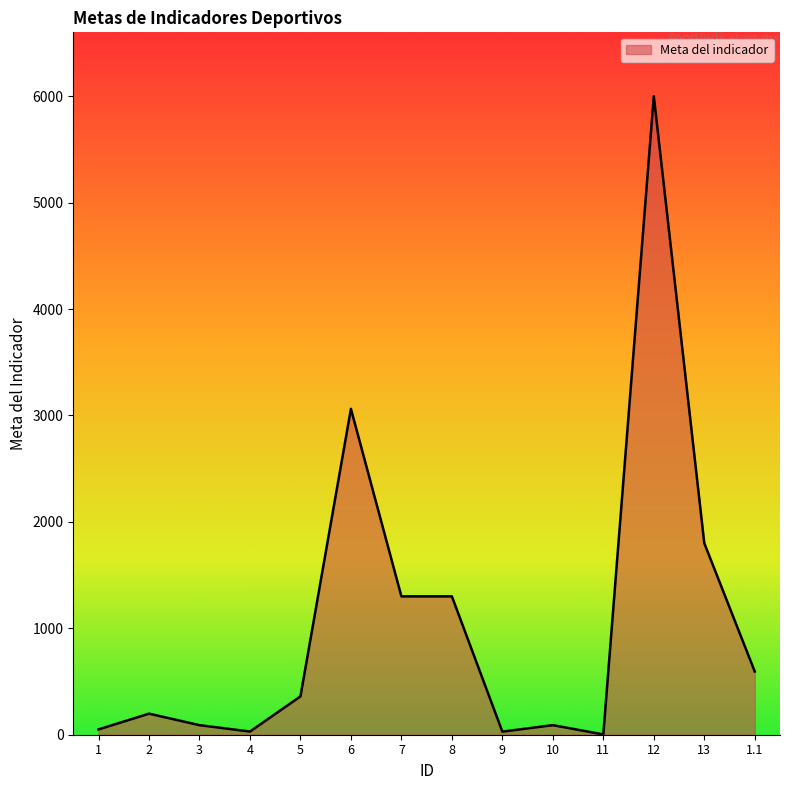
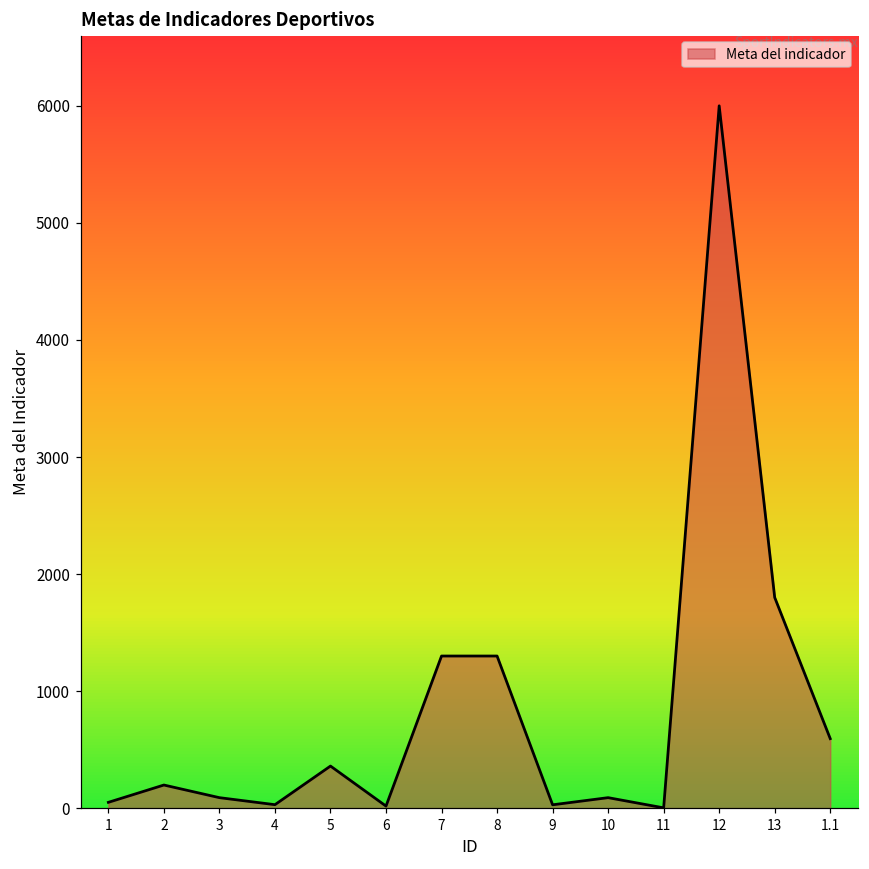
6: 3060 -> 20
